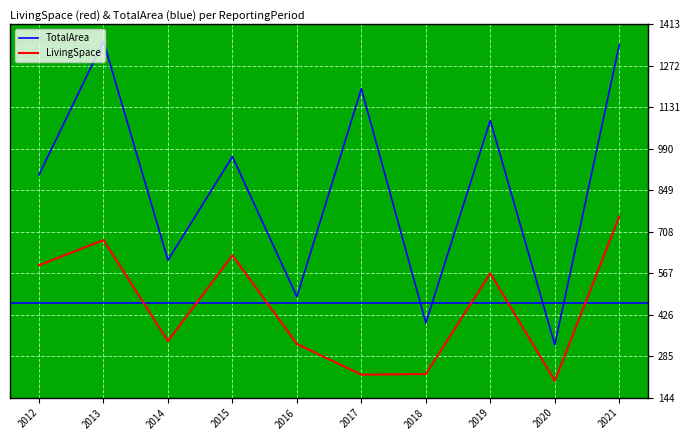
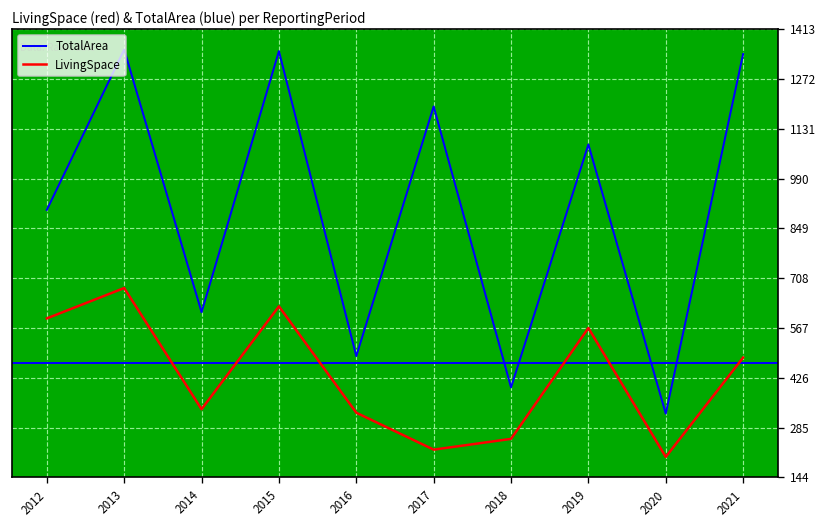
TotalArea, 2015: 960 -> 1350
LivingSpace, 2018: 230 -> 250
LivingSpace, 2021: 760 -> 480
